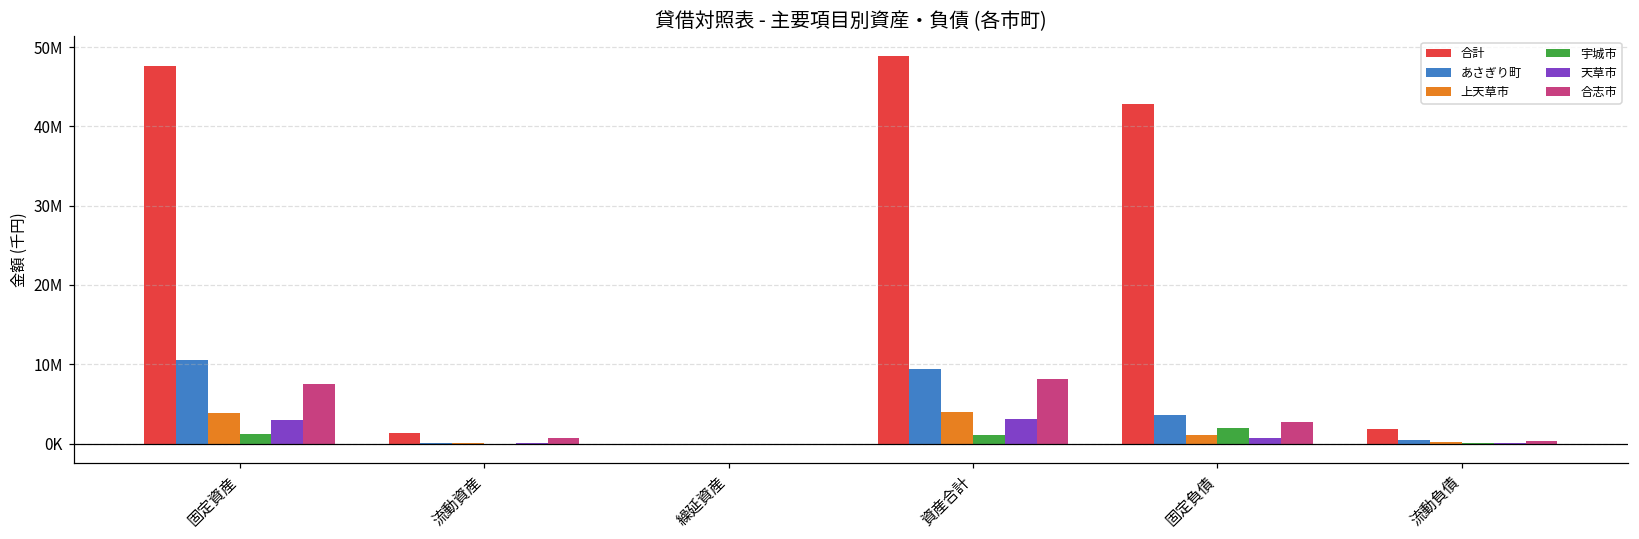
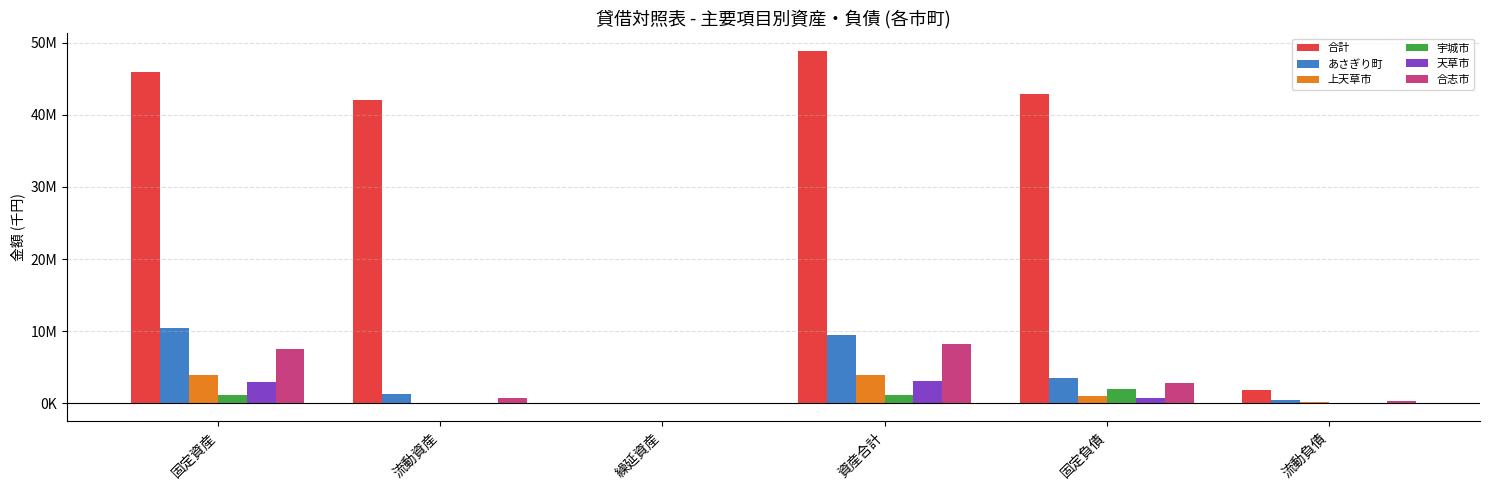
合計, 固定資産: 48000000 -> 46000000
合計, 流動資産: 1000000 -> 42000000
あさぎり町, 流動資産: 0 -> 1000000
